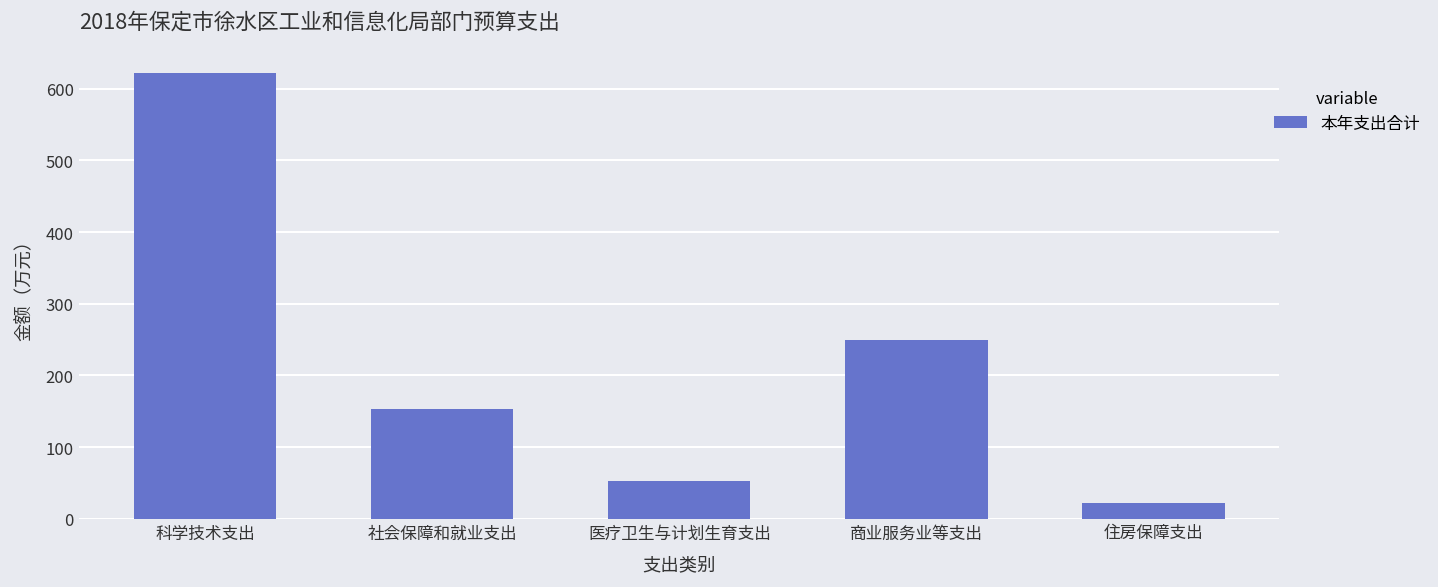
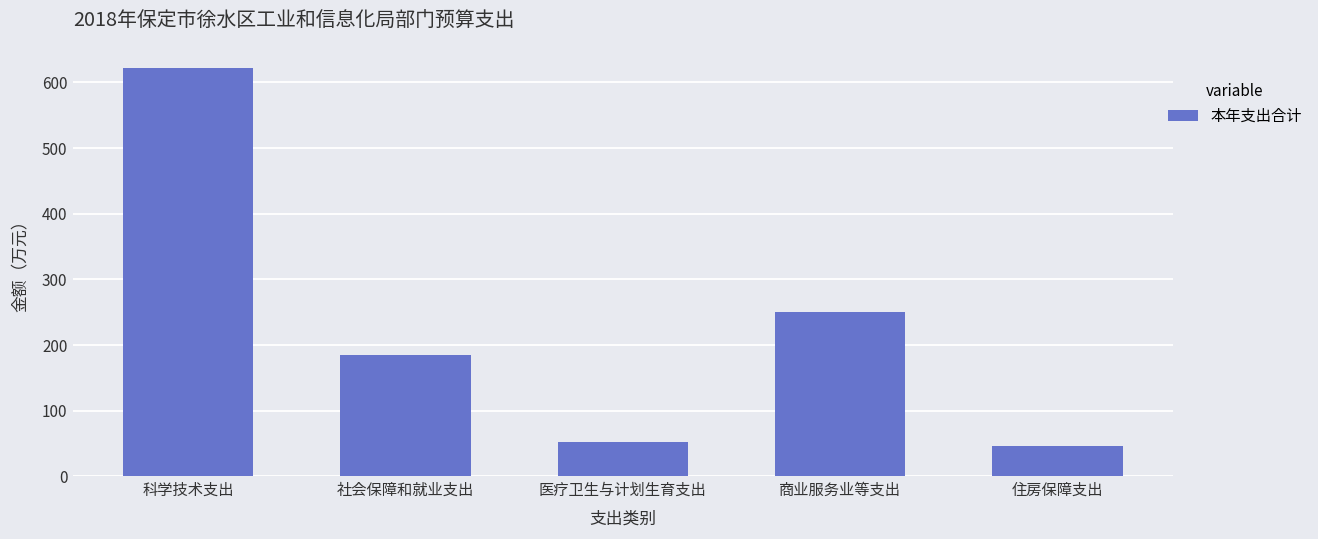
社会保障和就业支出: 150 -> 190
住房保障支出: 20 -> 50
